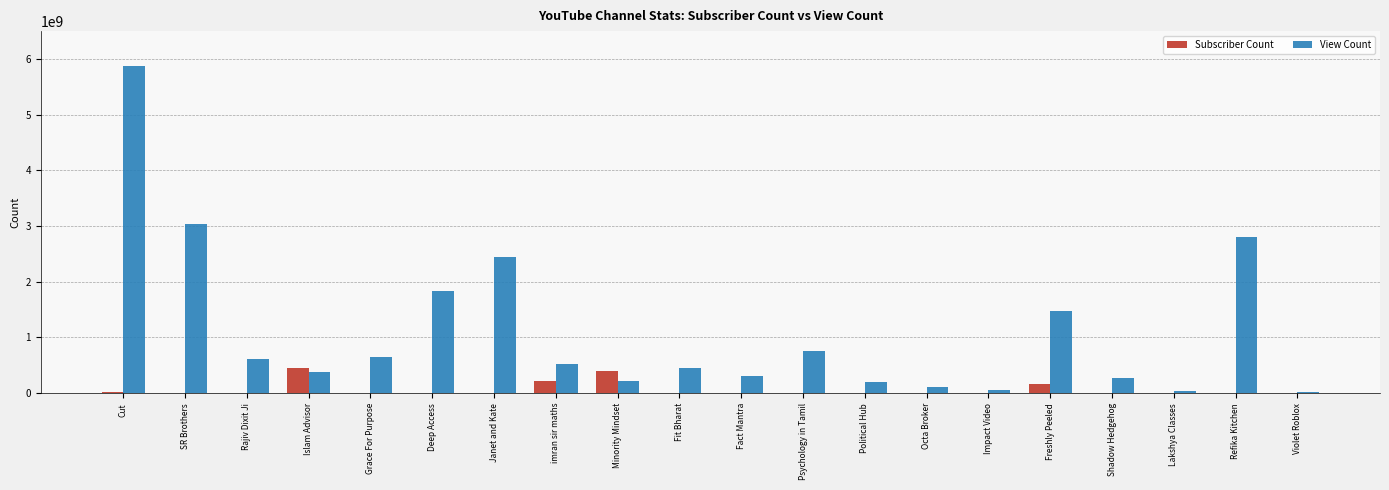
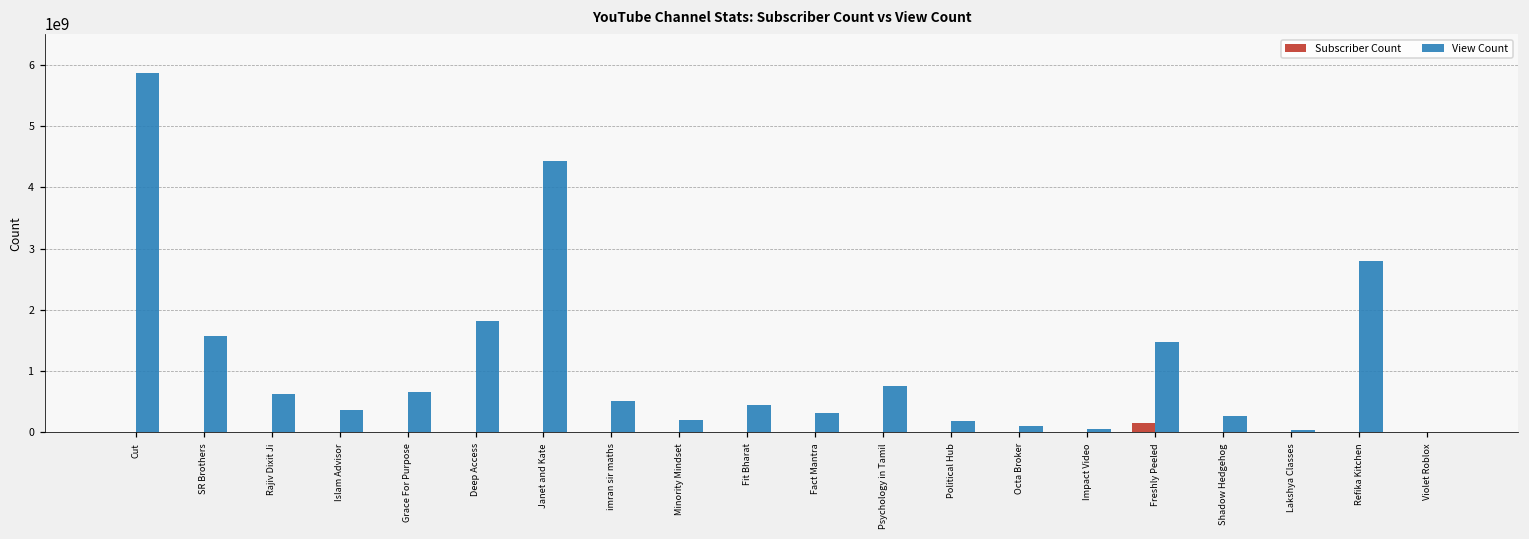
View Count, SR Brothers: 3000000000 -> 1600000000
Subscriber Count, Islam Advisor: 500000000 -> 0
View Count, Janet and Kate: 2500000000 -> 4400000000
Subscriber Count, imran sir maths: 200000000 -> 0
Subscriber Count, Minority Mindset: 400000000 -> 0
